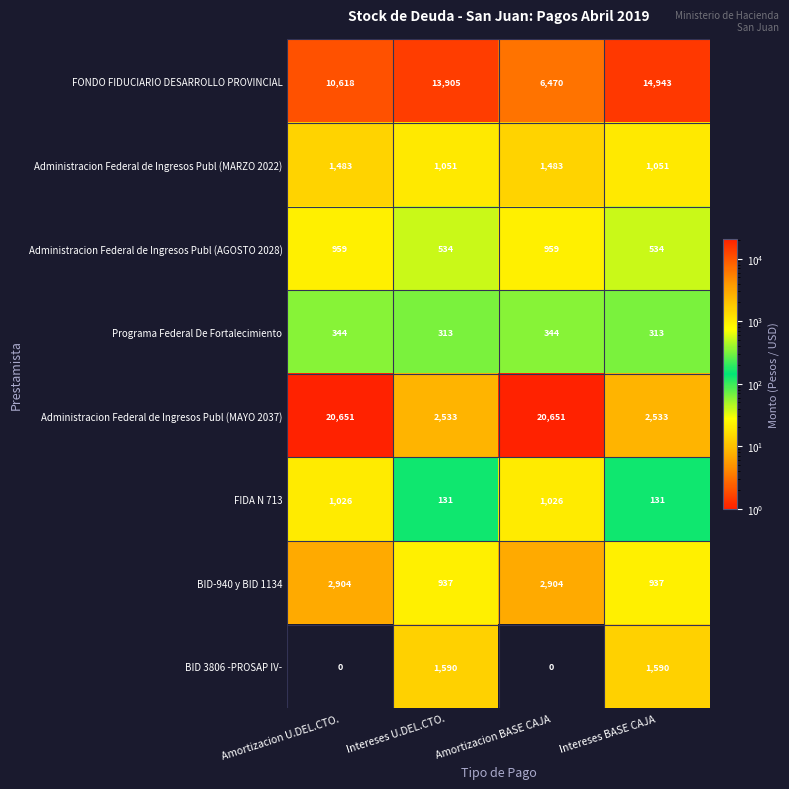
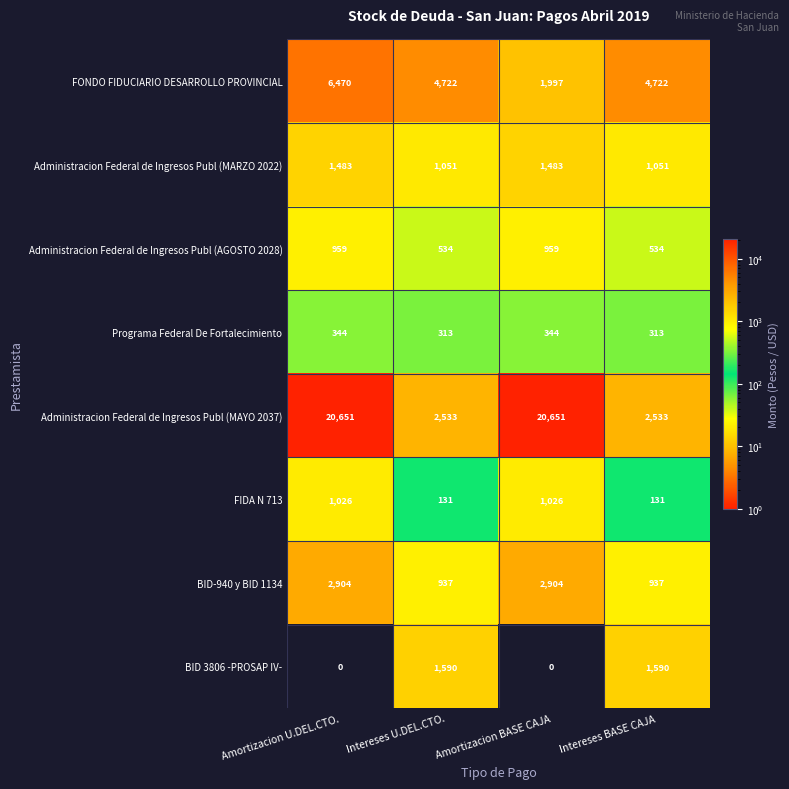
FONDO FIDUCIARIO DESARROLLO PROVINCIAL, Amortizacion U.DEL.CTO.: 10,618 -> 6,470
FONDO FIDUCIARIO DESARROLLO PROVINCIAL, Intereses U.DEL.CTO.: 13,905 -> 4,722
FONDO FIDUCIARIO DESARROLLO PROVINCIAL, Amortizacion BASE CAJA: 6,470 -> 1,997
FONDO FIDUCIARIO DESARROLLO PROVINCIAL, Intereses BASE CAJA: 14,943 -> 4,722
